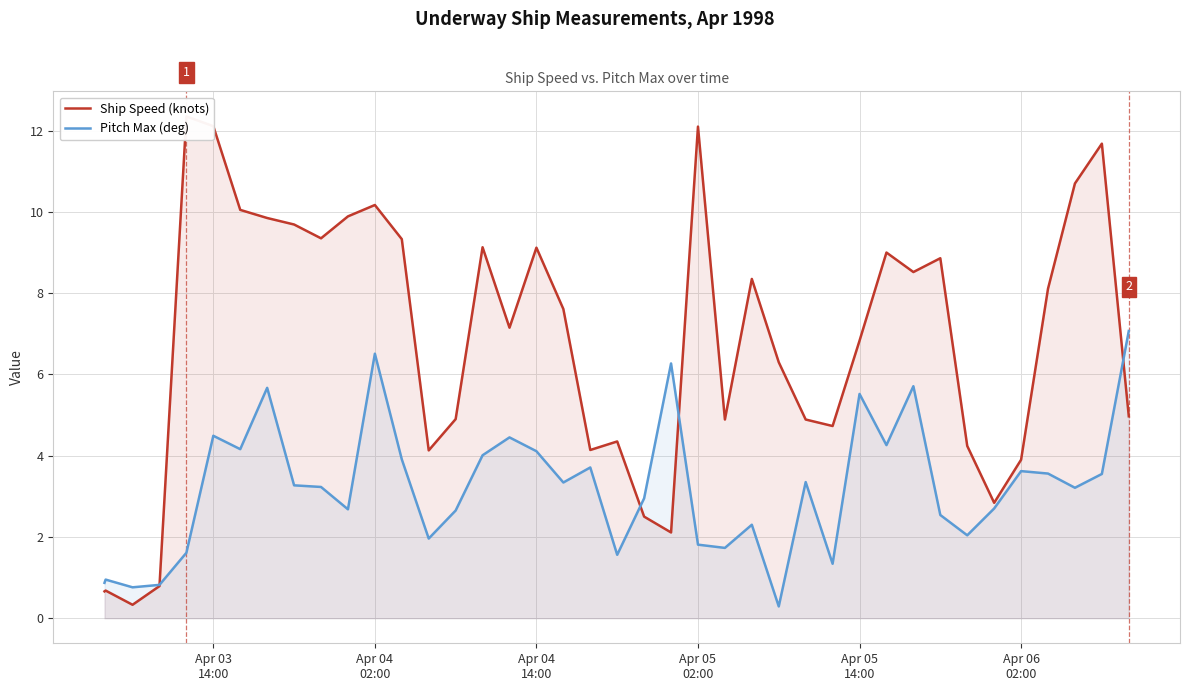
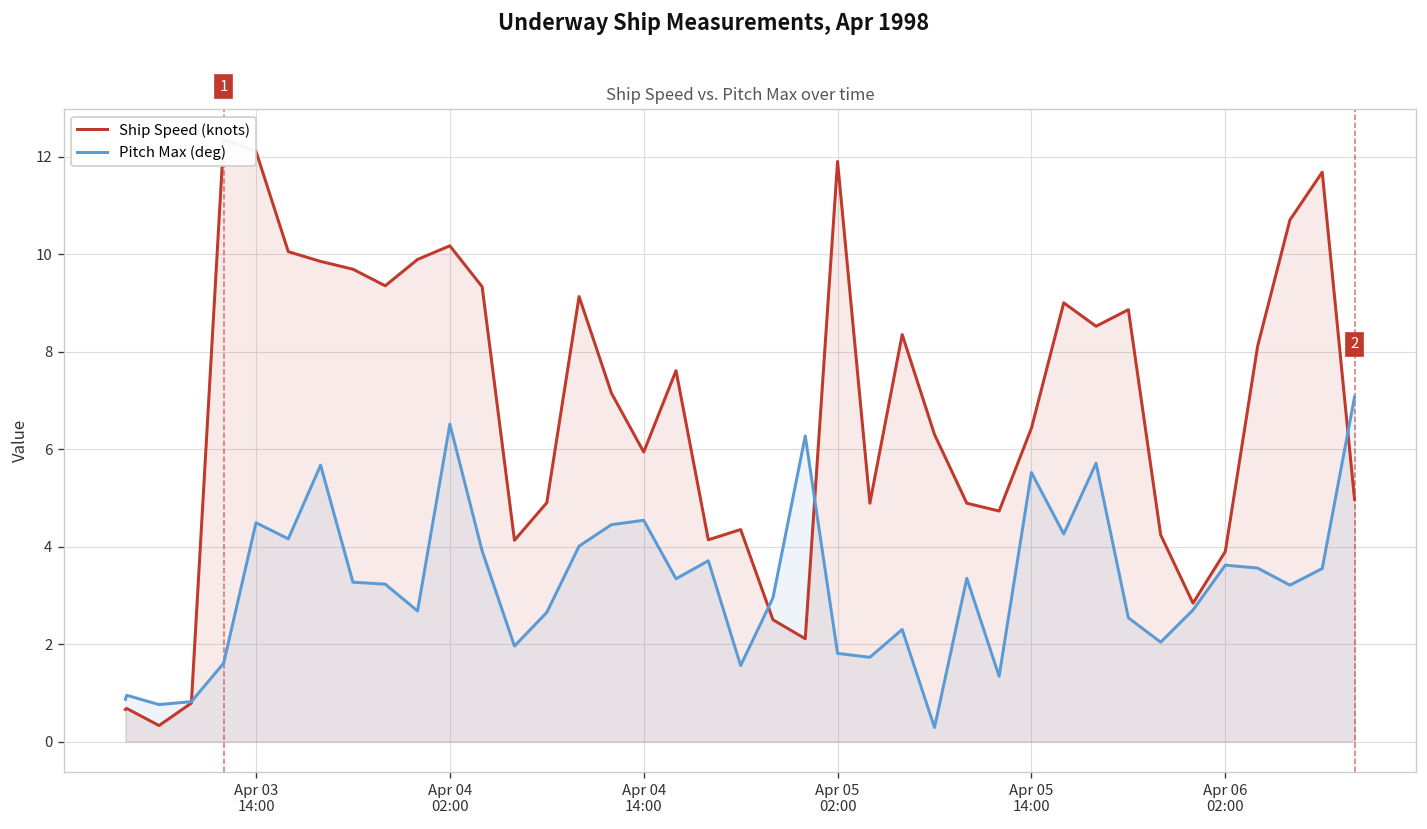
Ship Speed (knots), Apr 04 14:00: 9.1 -> 5.9
Pitch Max (deg), Apr 04 14:00: 4.1 -> 4.5
Ship Speed (knots), Apr 05 02:00: 12.1 -> 11.9
Ship Speed (knots), Apr 05 14:00: 6.8 -> 6.4
